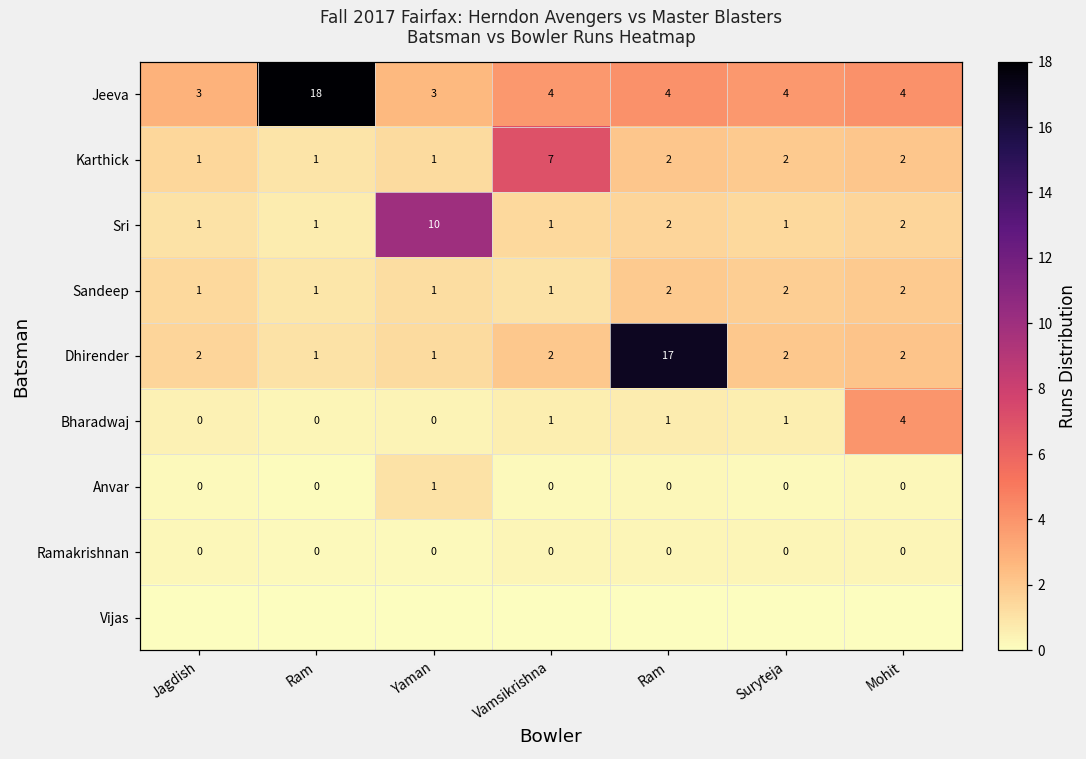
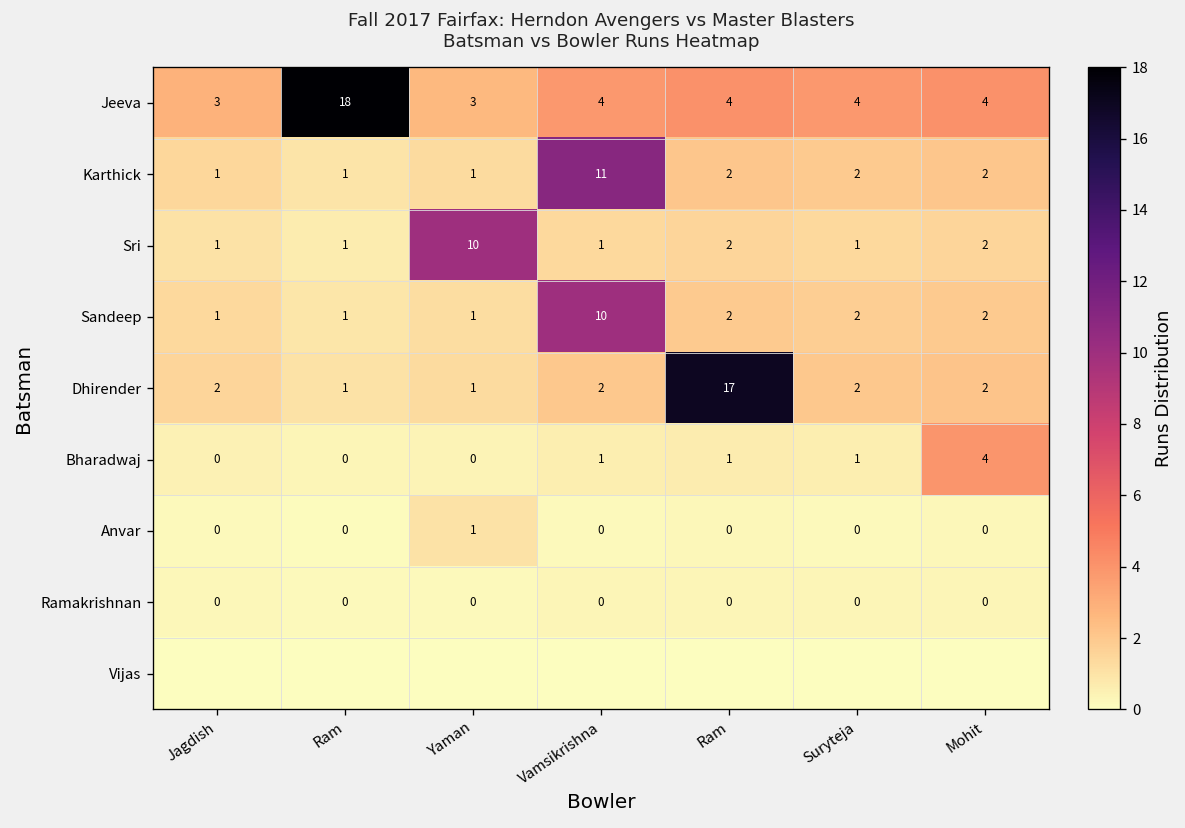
Karthick, Vamsikrishna: 7 -> 11
Sandeep, Vamsikrishna: 1 -> 10
